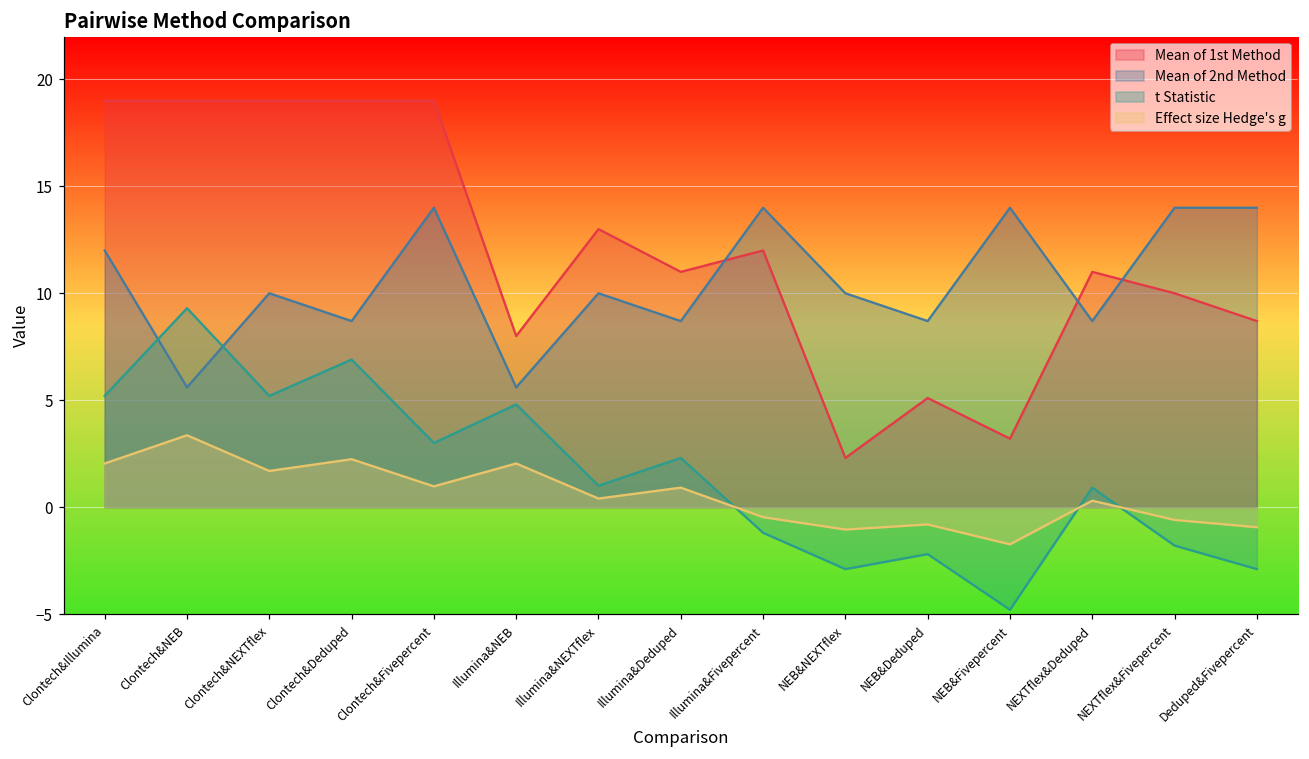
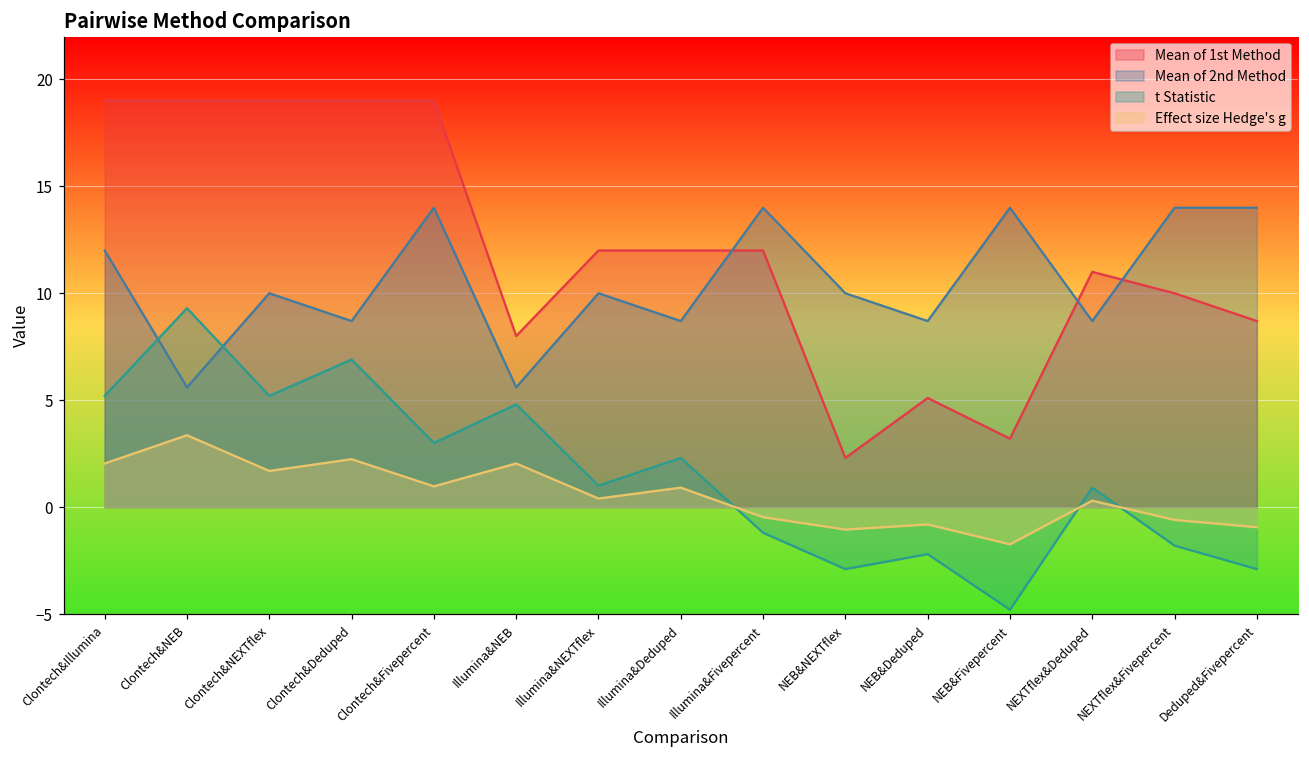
Mean of 1st Method, Illumina&NEXTflex: 13 -> 12
Mean of 1st Method, Illumina&Deduped: 11 -> 12
